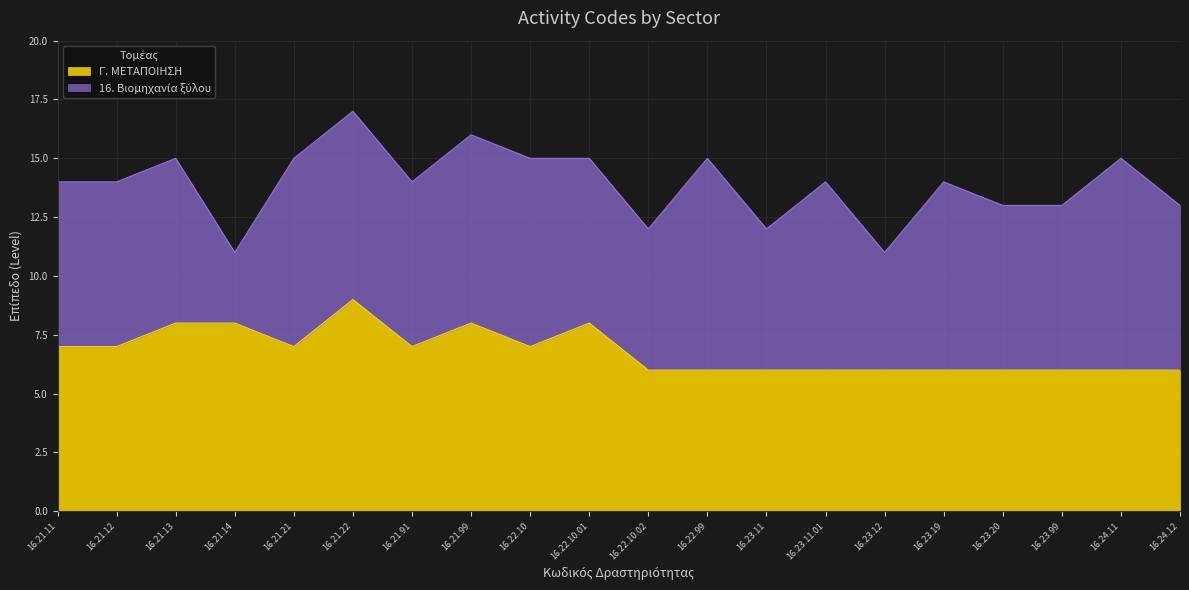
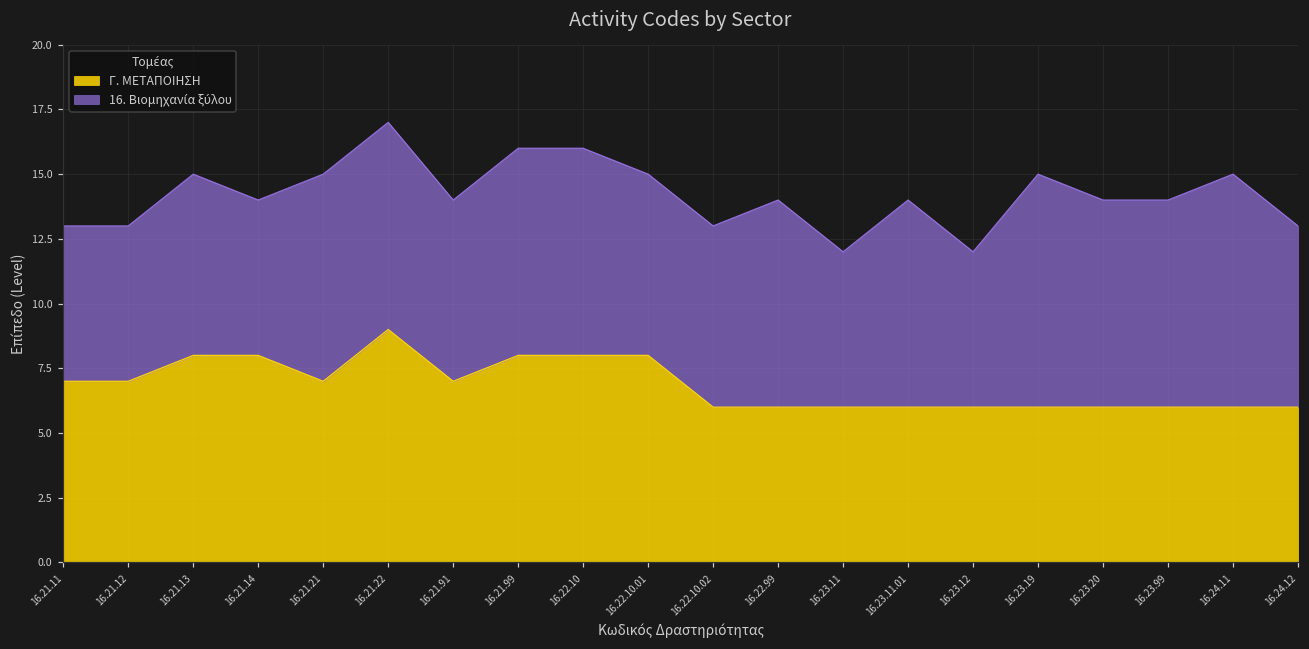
16. Βιομηχανία ξύλου, 16.21.11: 7 -> 6
16. Βιομηχανία ξύλου, 16.21.12: 7 -> 6
16. Βιομηχανία ξύλου, 16.21.14: 3 -> 6
Γ. ΜΕΤΑΠΟΙΗΣΗ, 16.22.10: 7 -> 8
16. Βιομηχανία ξύλου, 16.22.10.02: 6 -> 7
16. Βιομηχανία ξύλου, 16.22.99: 9 -> 8
16. Βιομηχανία ξύλου, 16.23.12: 5 -> 6
16. Βιομηχανία ξύλου, 16.23.19: 8 -> 9
16. Βιομηχανία ξύλου, 16.23.20: 7 -> 8
16. Βιομηχανία ξύλου, 16.23.99: 7 -> 8
